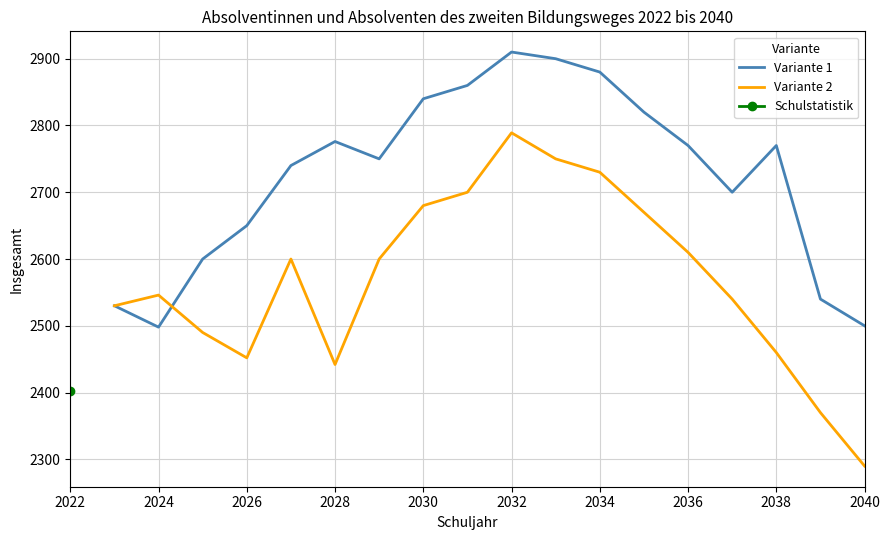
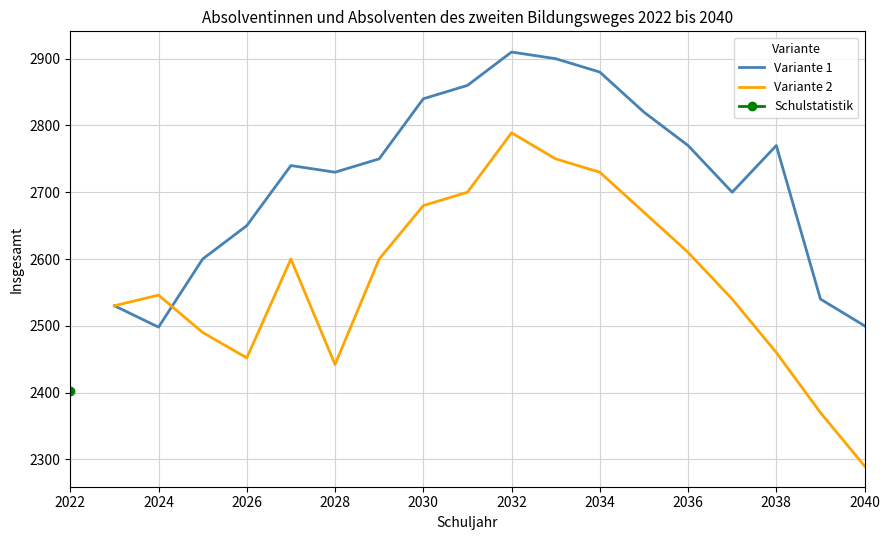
Variante 1, 2028: 2780 -> 2730
